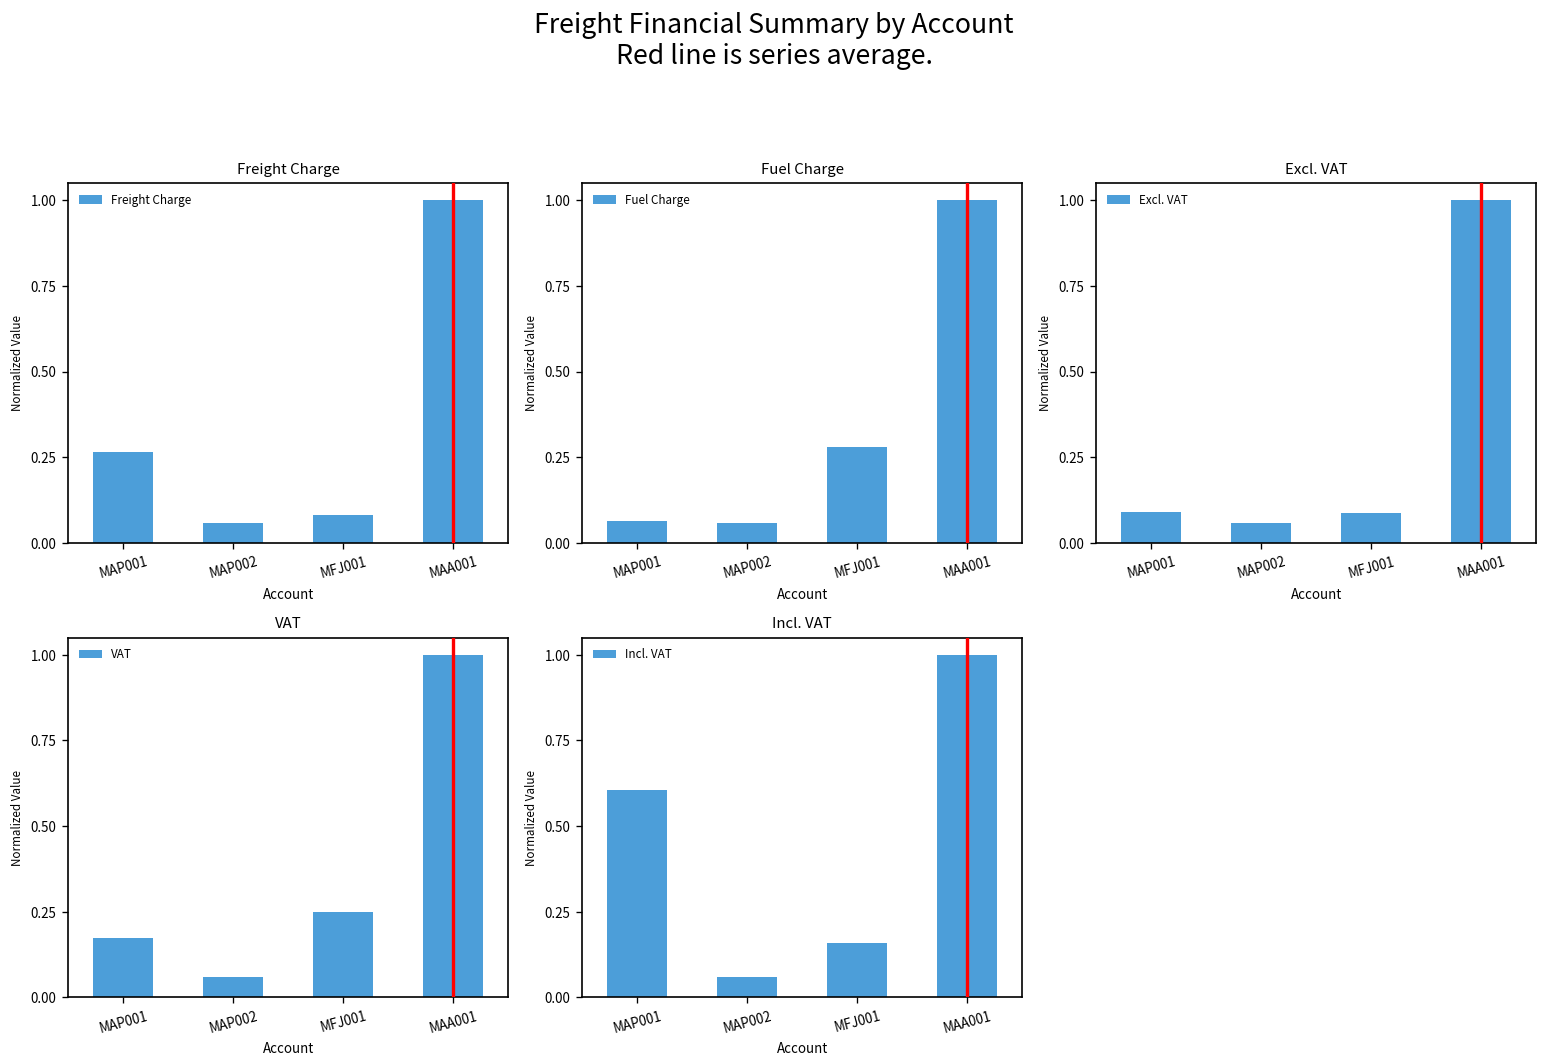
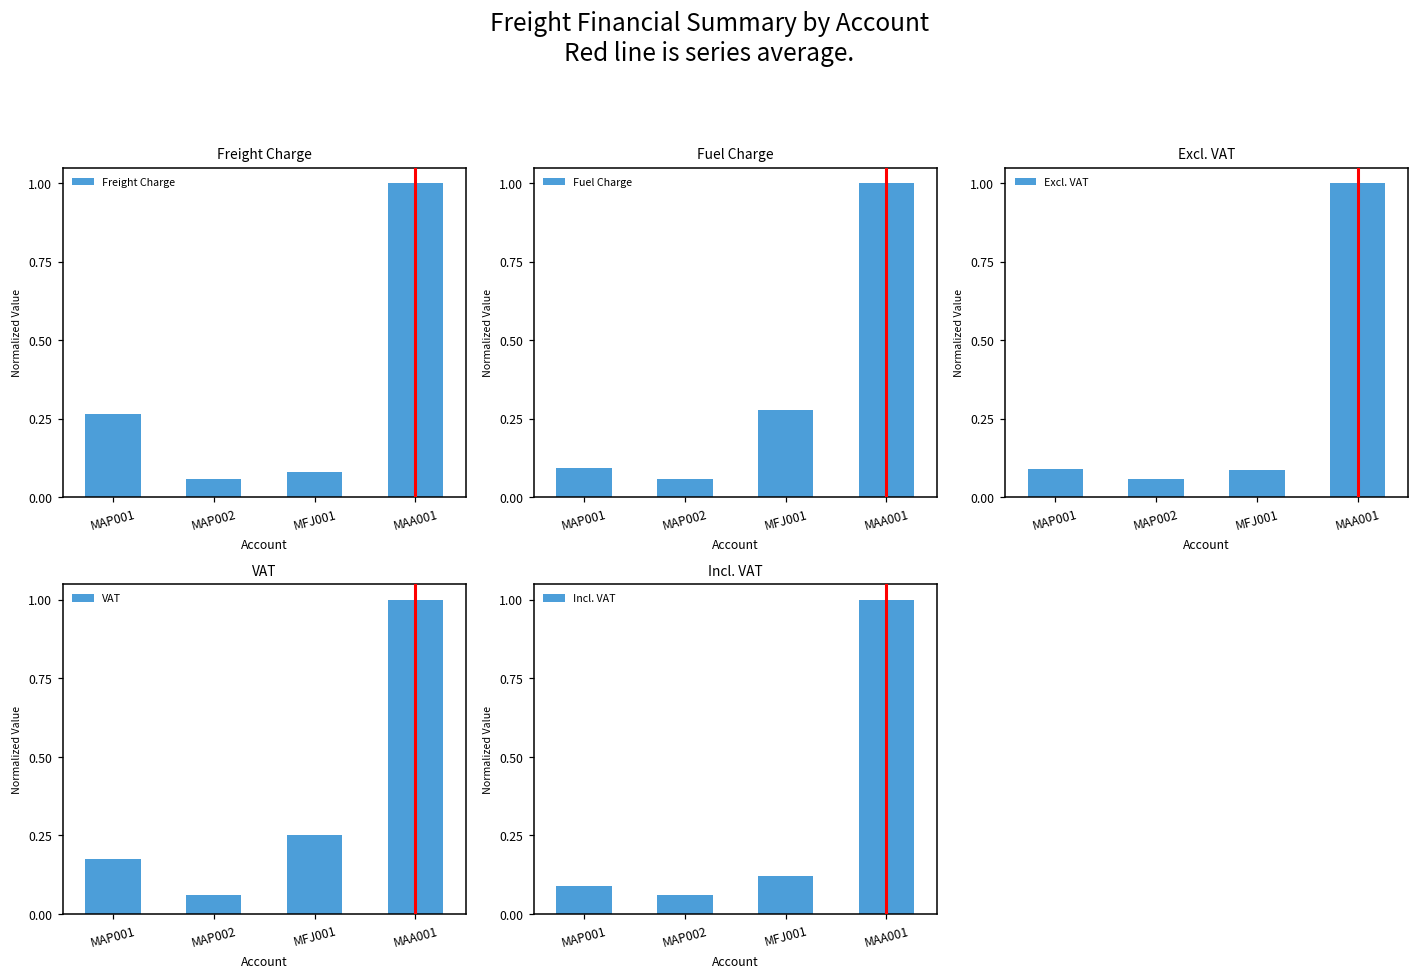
Fuel Charge, MAP001: 0.06 -> 0.09
Incl. VAT, MAP001: 0.60 -> 0.09
Incl. VAT, MFJ001: 0.16 -> 0.12
